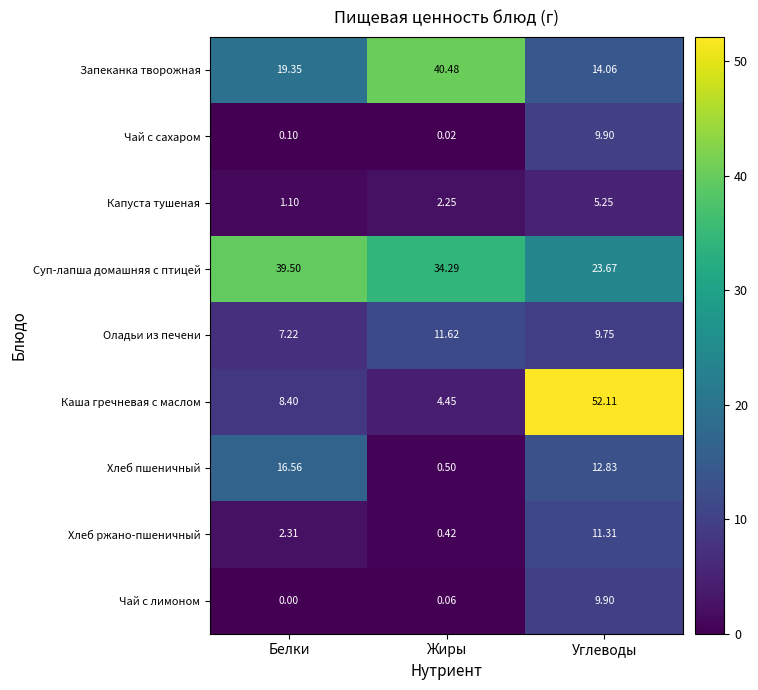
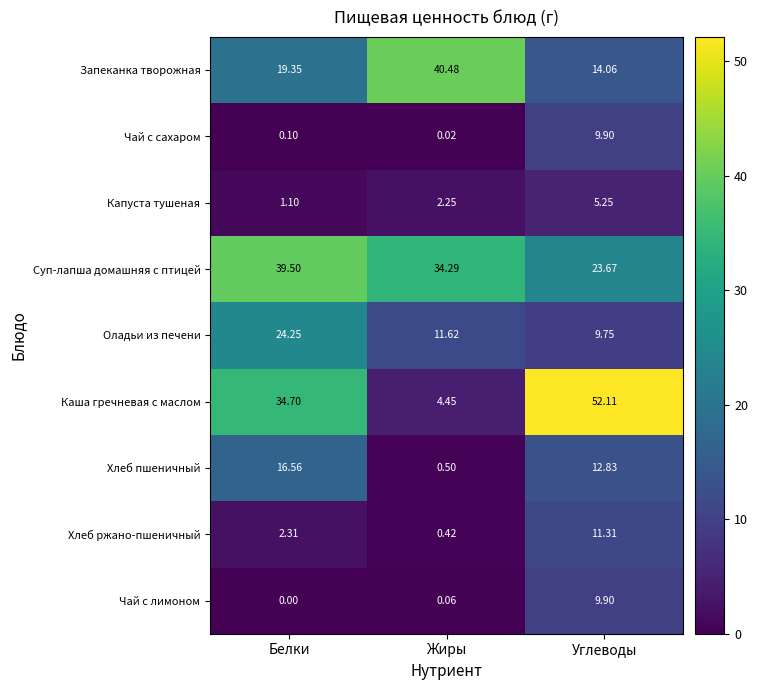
Оладьи из печени, Белки: 7.22 -> 24.25
Каша гречневая с маслом, Белки: 8.40 -> 34.70
